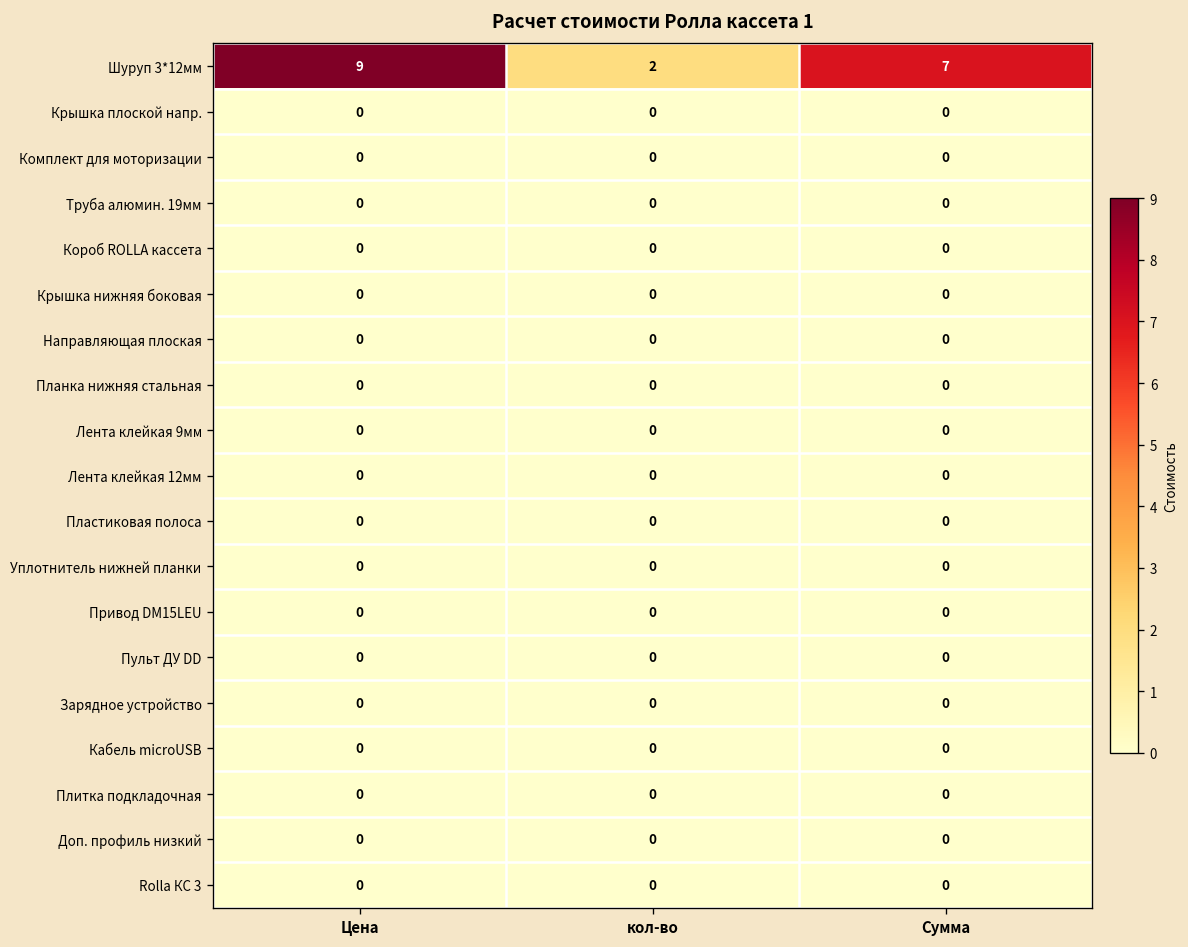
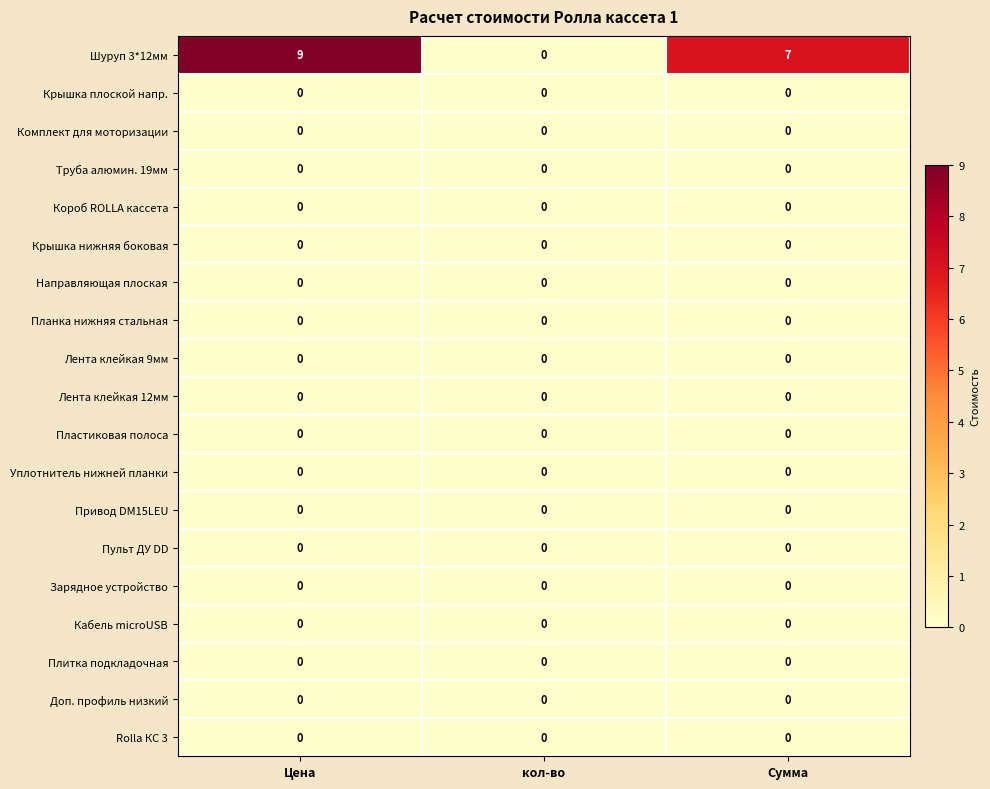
Шуруп 3*12мм, кол-во: 2 -> 0
